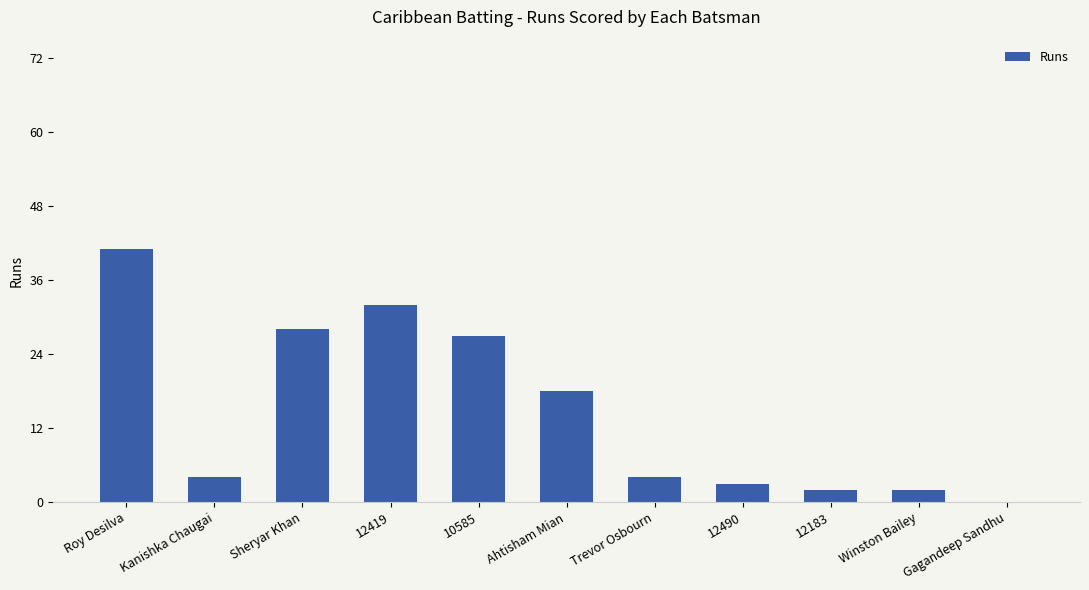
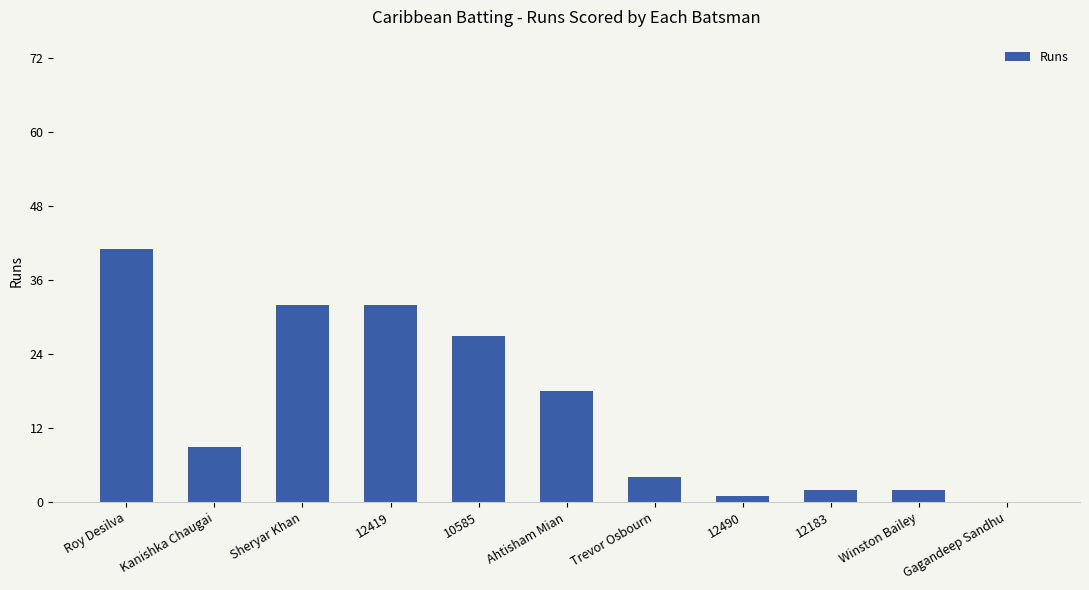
Kanishka Chaugai: 4 -> 9
Sheryar Khan: 28 -> 32
12490: 3 -> 1
